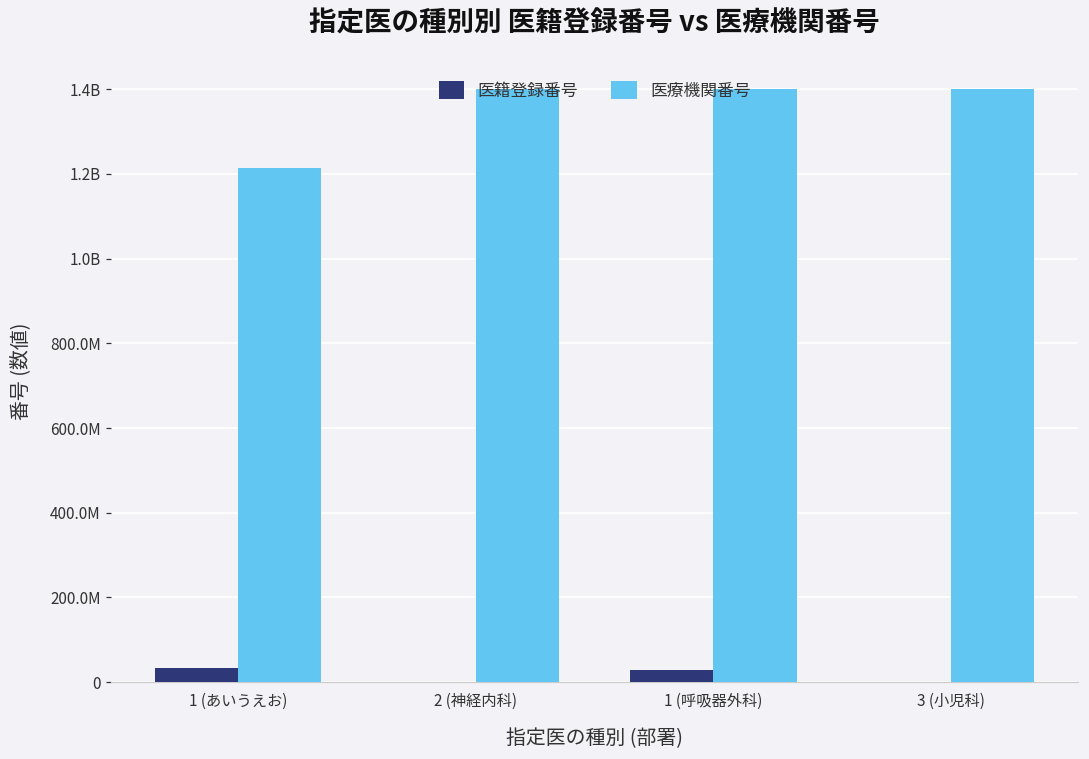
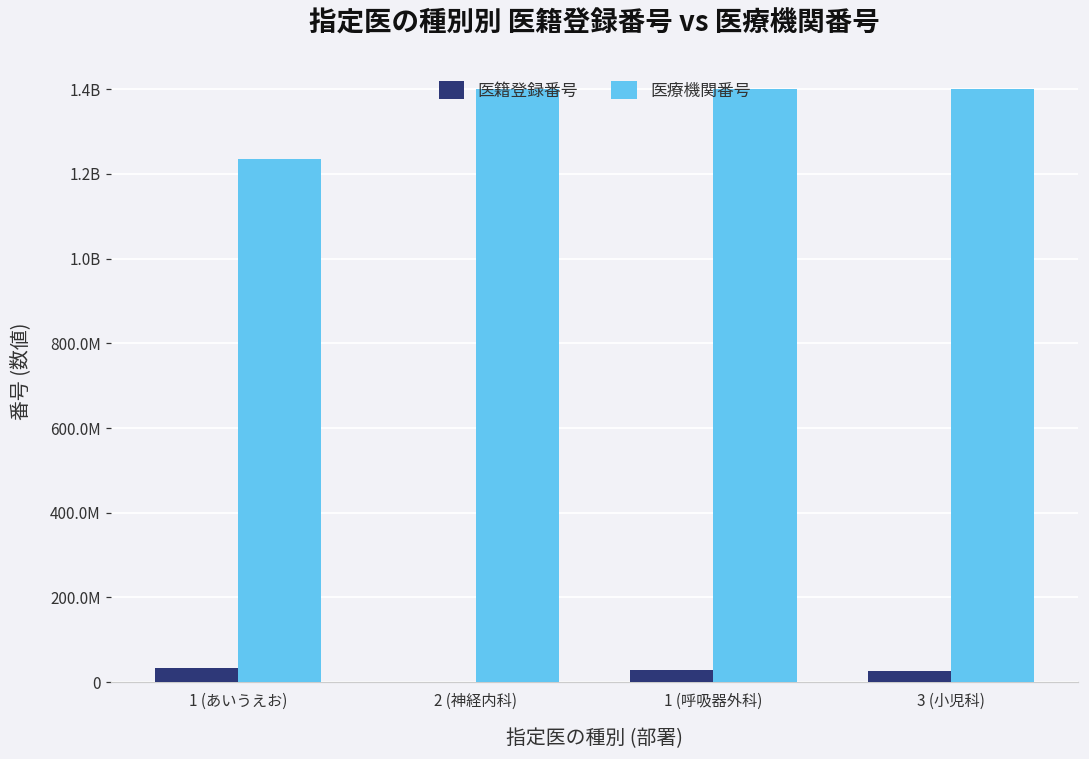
医療機関番号, 1 (あいうえお): 1210000000 -> 1230000000
医籍登録番号, 3 (小児科): 0 -> 30000000
